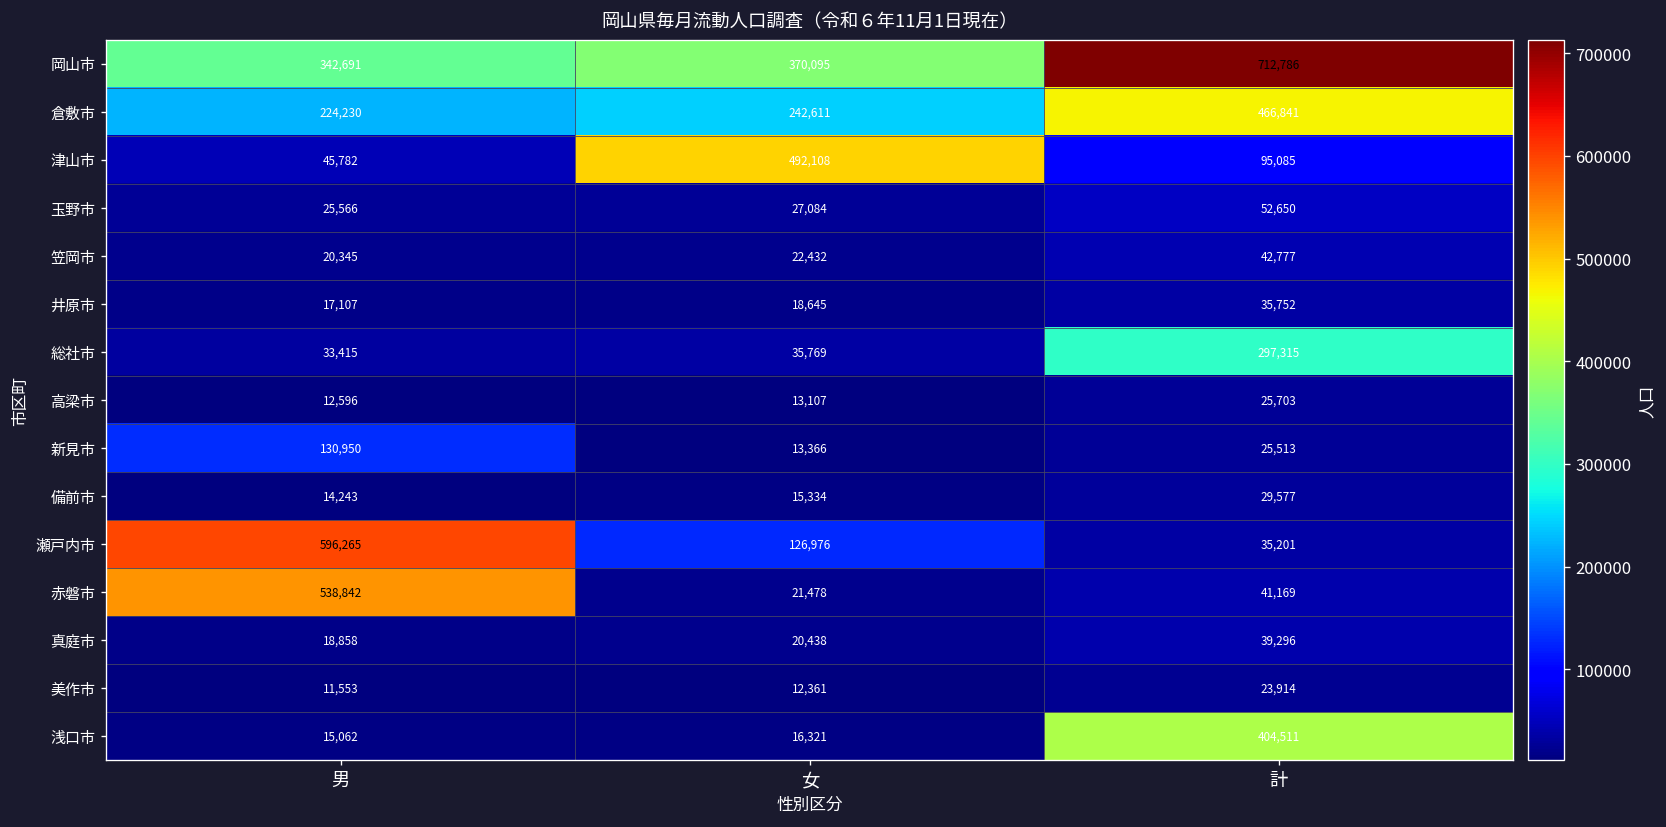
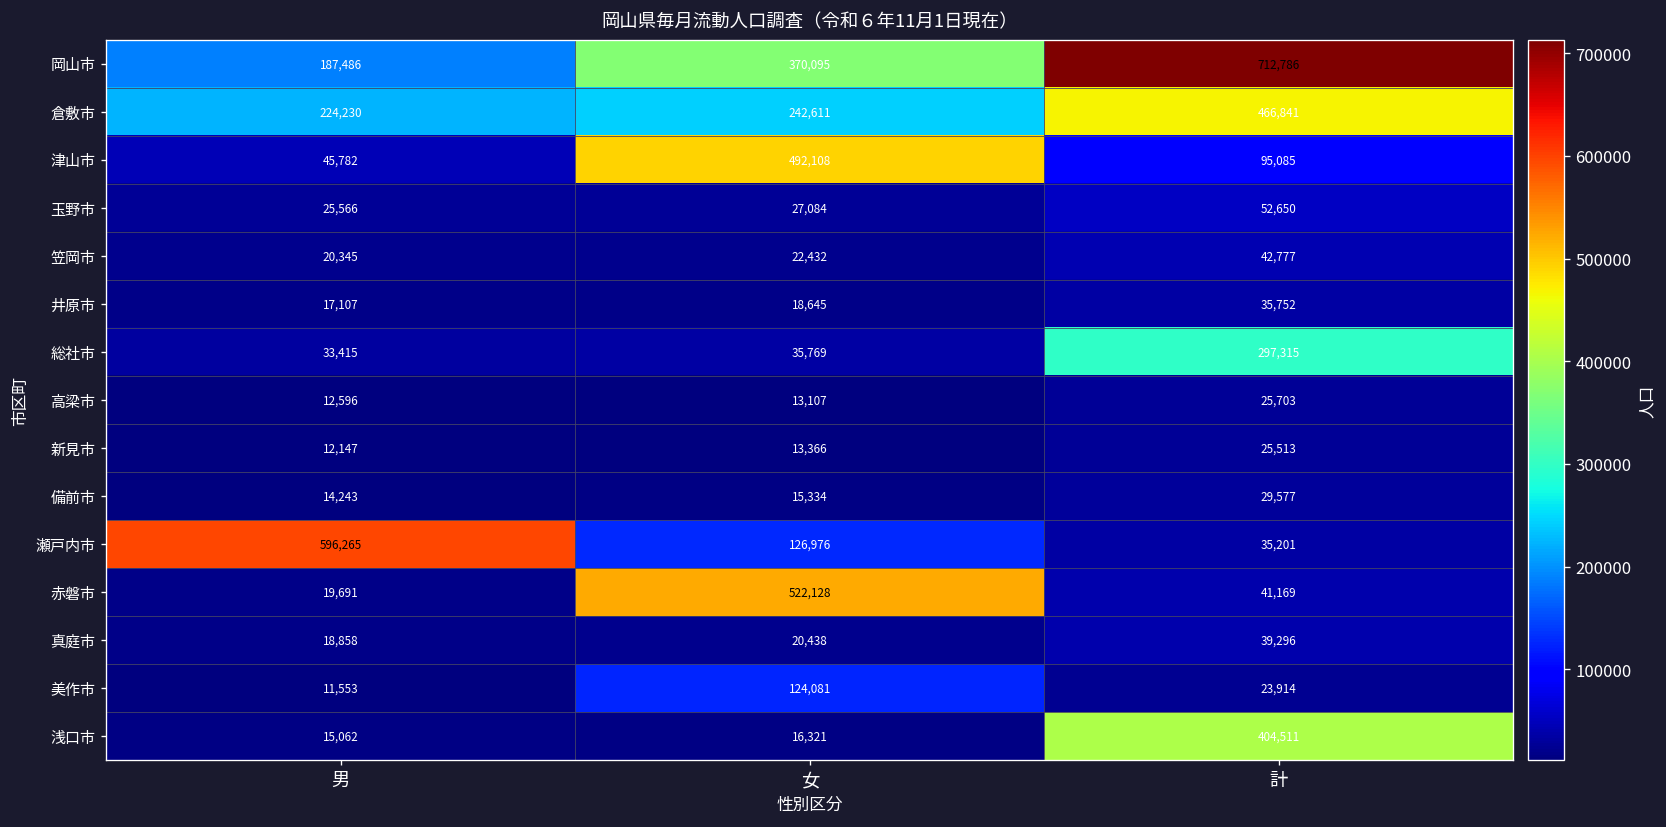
岡山市, 男: 342,691 -> 187,486
新見市, 男: 130,950 -> 12,147
赤磐市, 男: 538,842 -> 19,691
赤磐市, 女: 21,478 -> 522,128
美作市, 女: 12,361 -> 124,081
